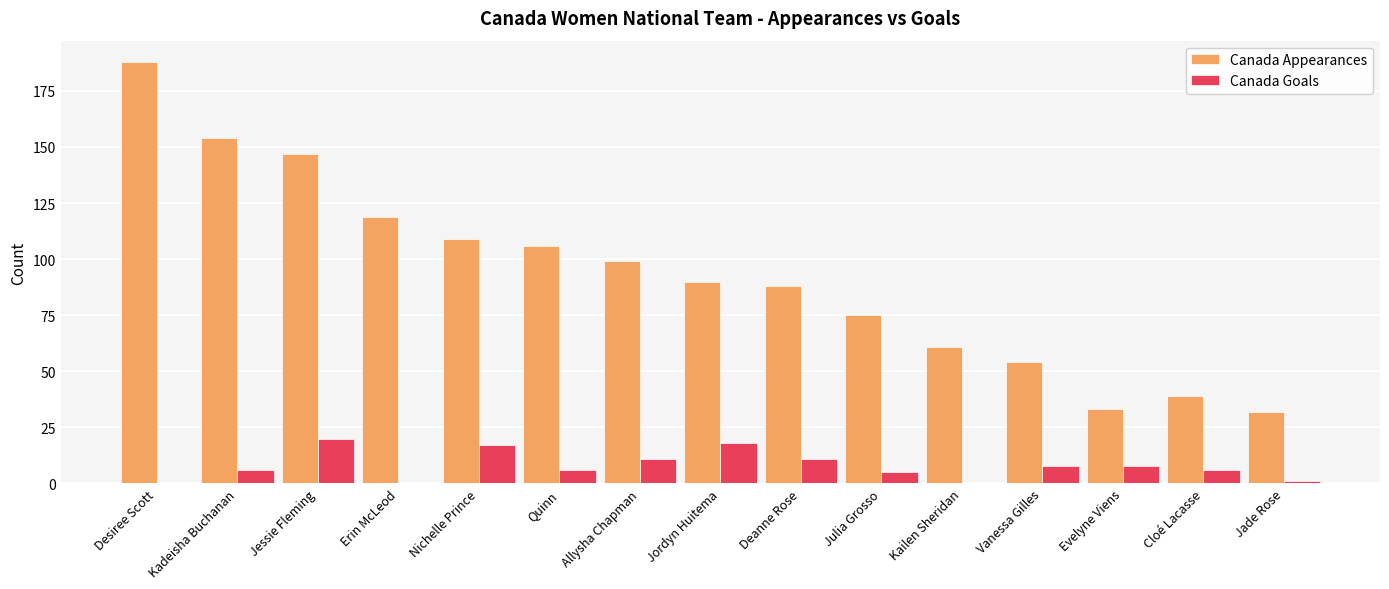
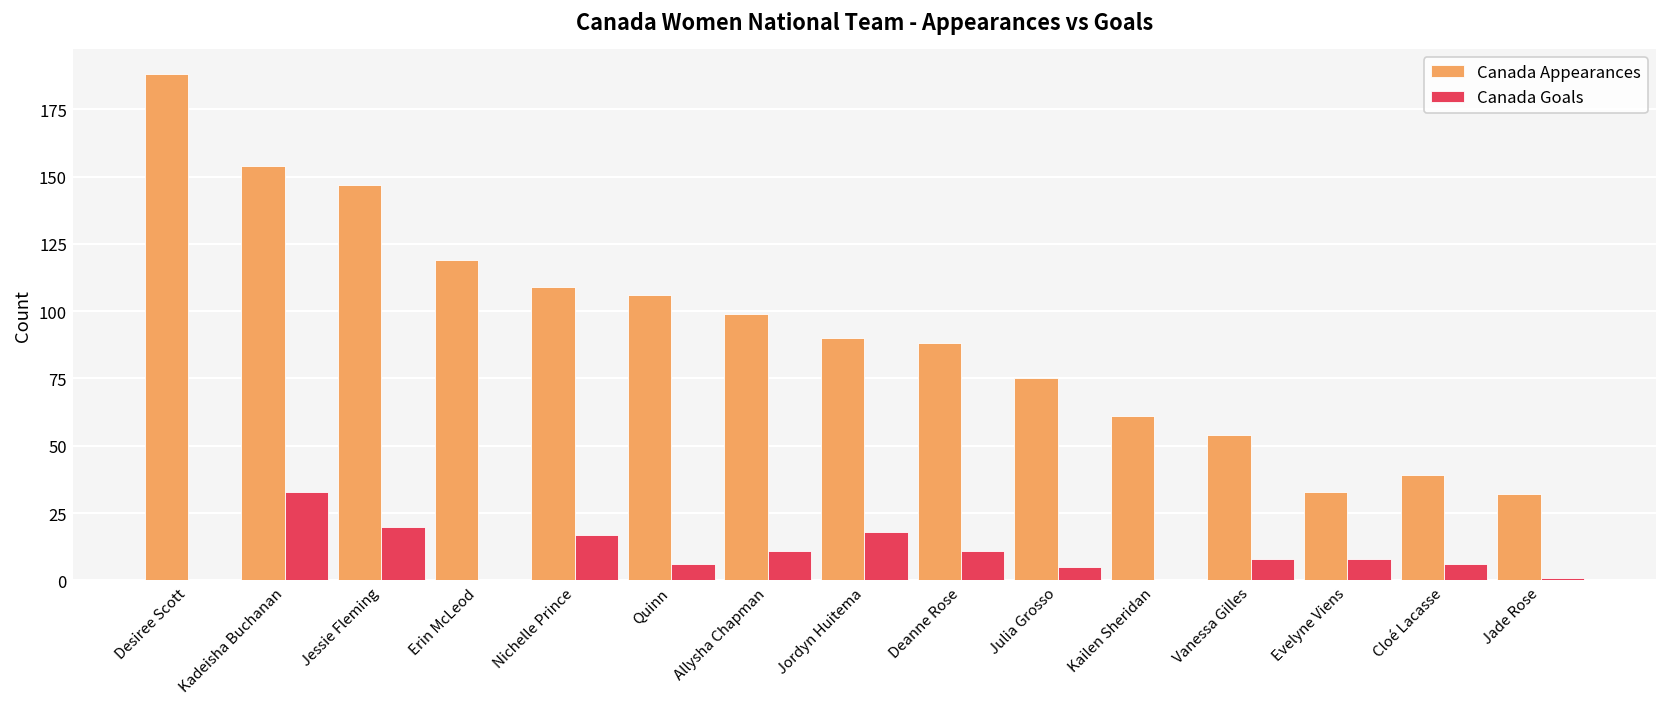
Canada Goals, Kadeisha Buchanan: 6 -> 33
